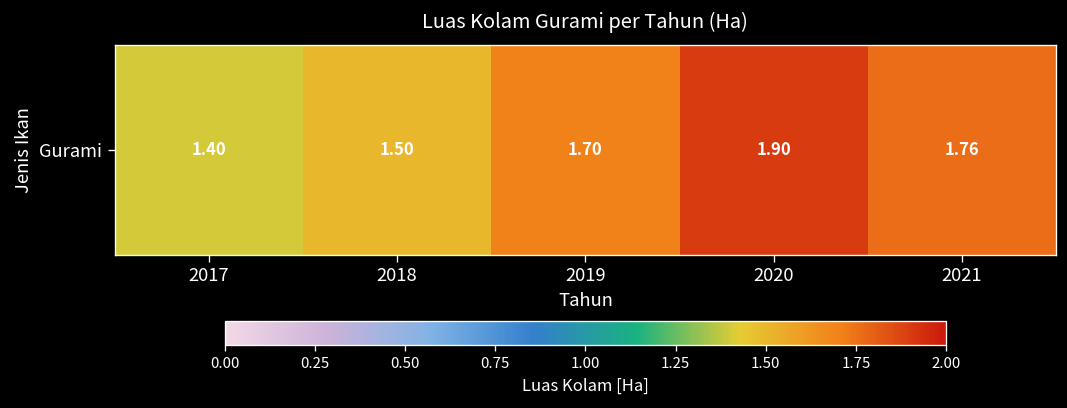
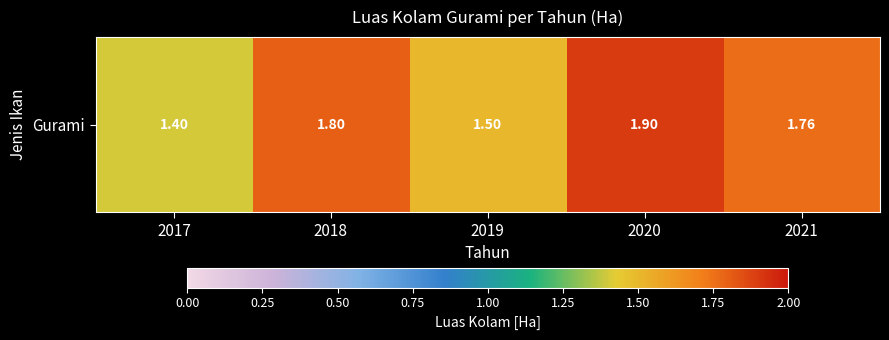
Gurami, 2018: 1.50 -> 1.80
Gurami, 2019: 1.70 -> 1.50
